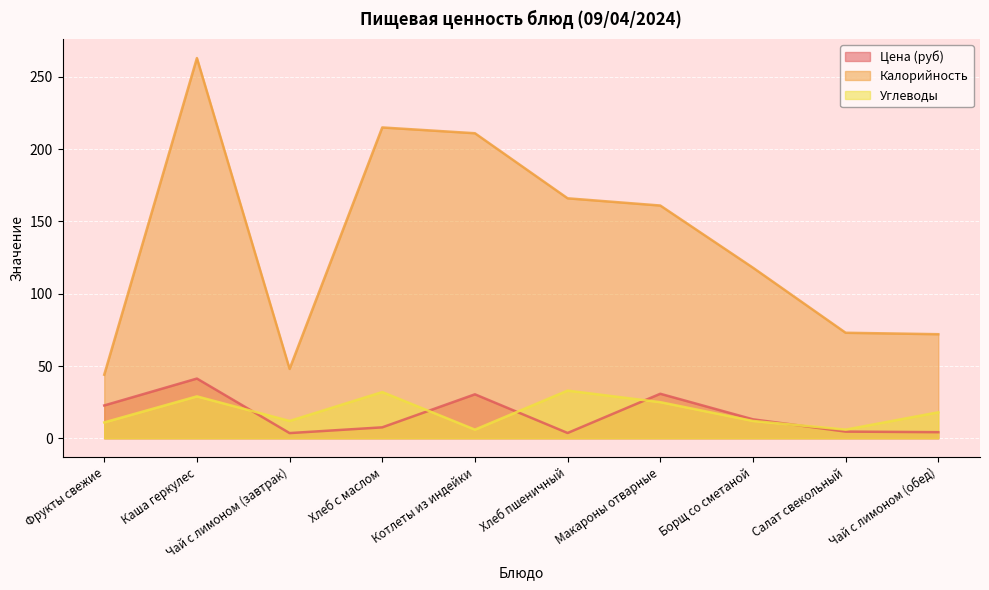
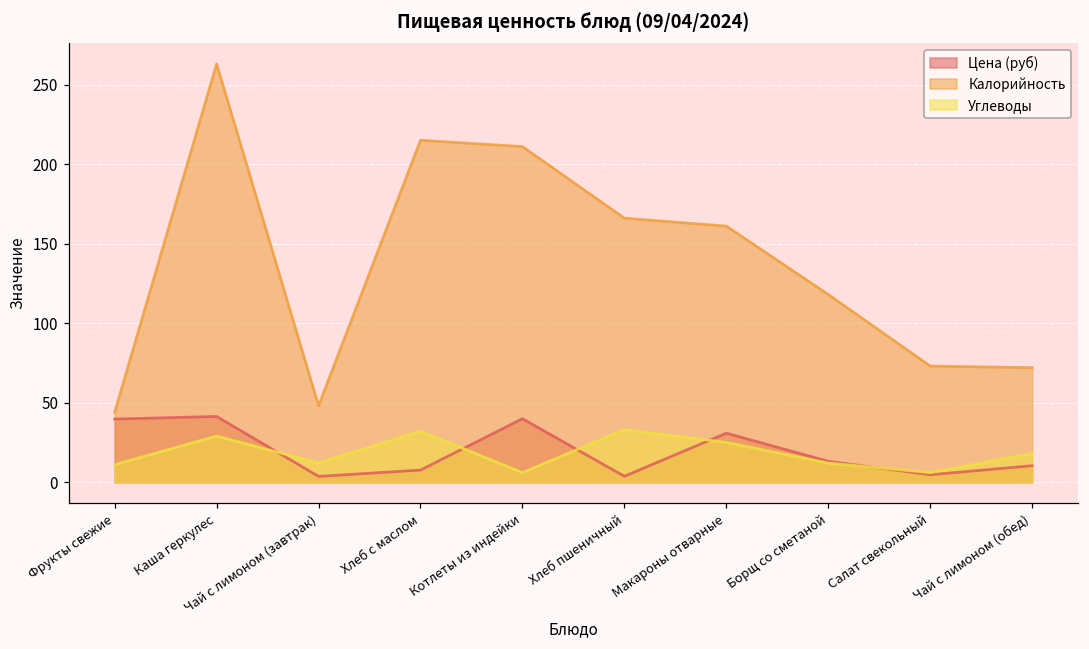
Цена (руб), Фрукты свежие: 23 -> 40
Цена (руб), Котлеты из индейки: 30 -> 40
Цена (руб), Чай с лимоном (обед): 4 -> 10
